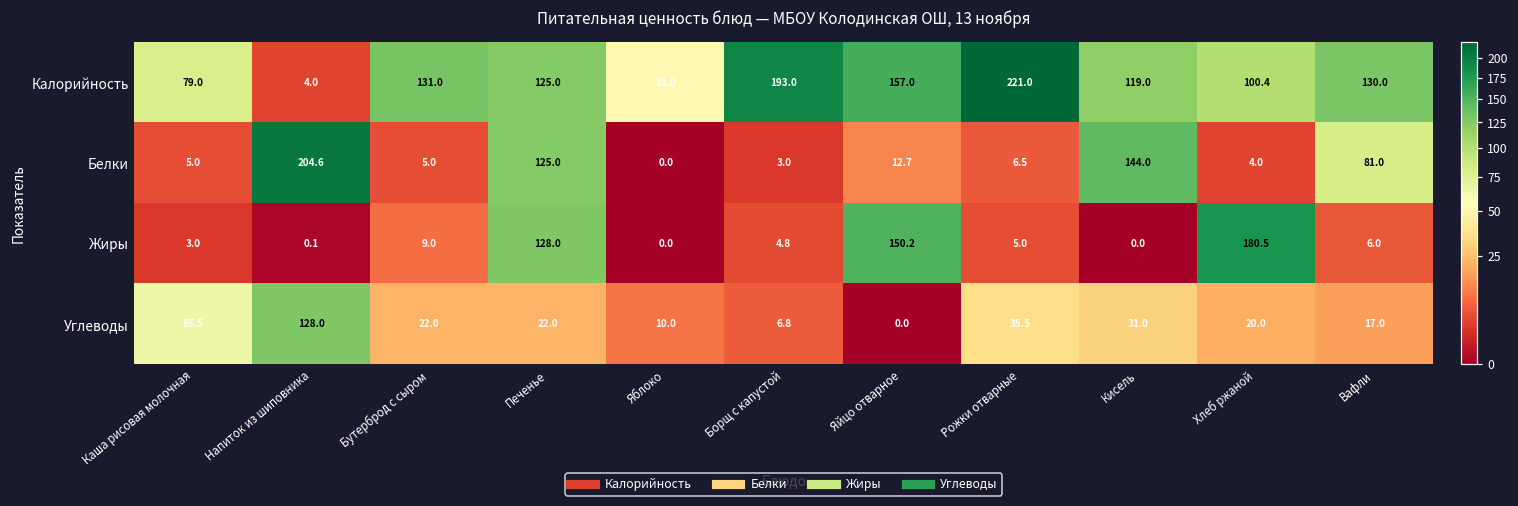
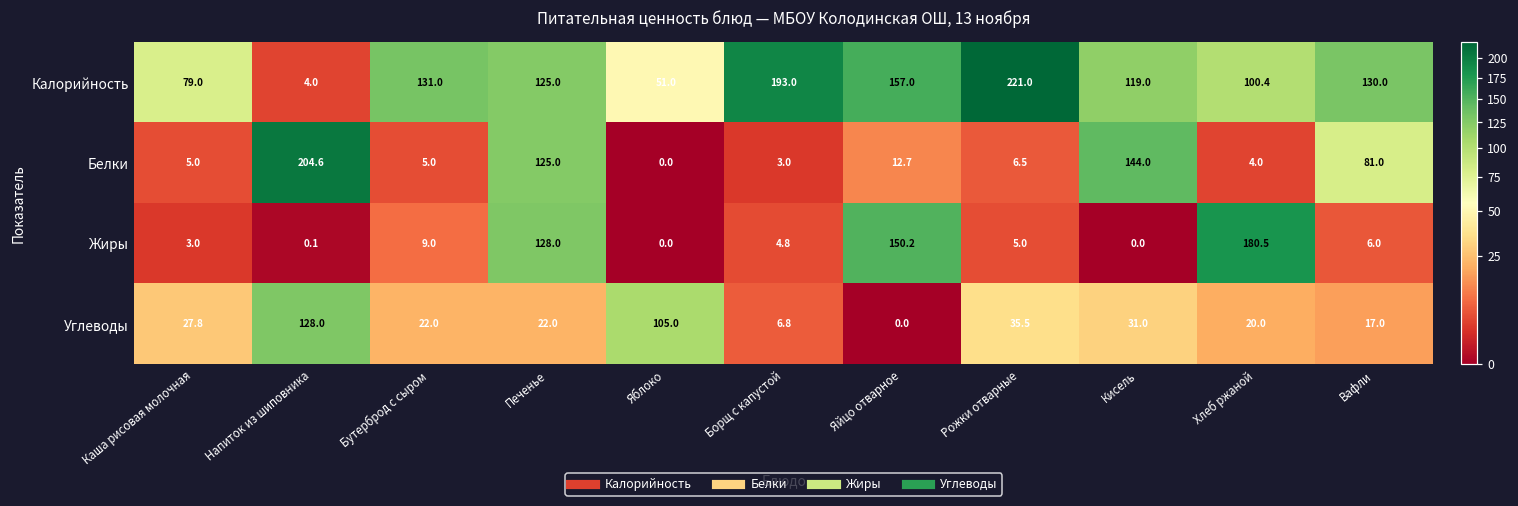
Углеводы, Каша рисовая молочная: 65.5 -> 27.8
Углеводы, Яблоко: 10.0 -> 105.0
